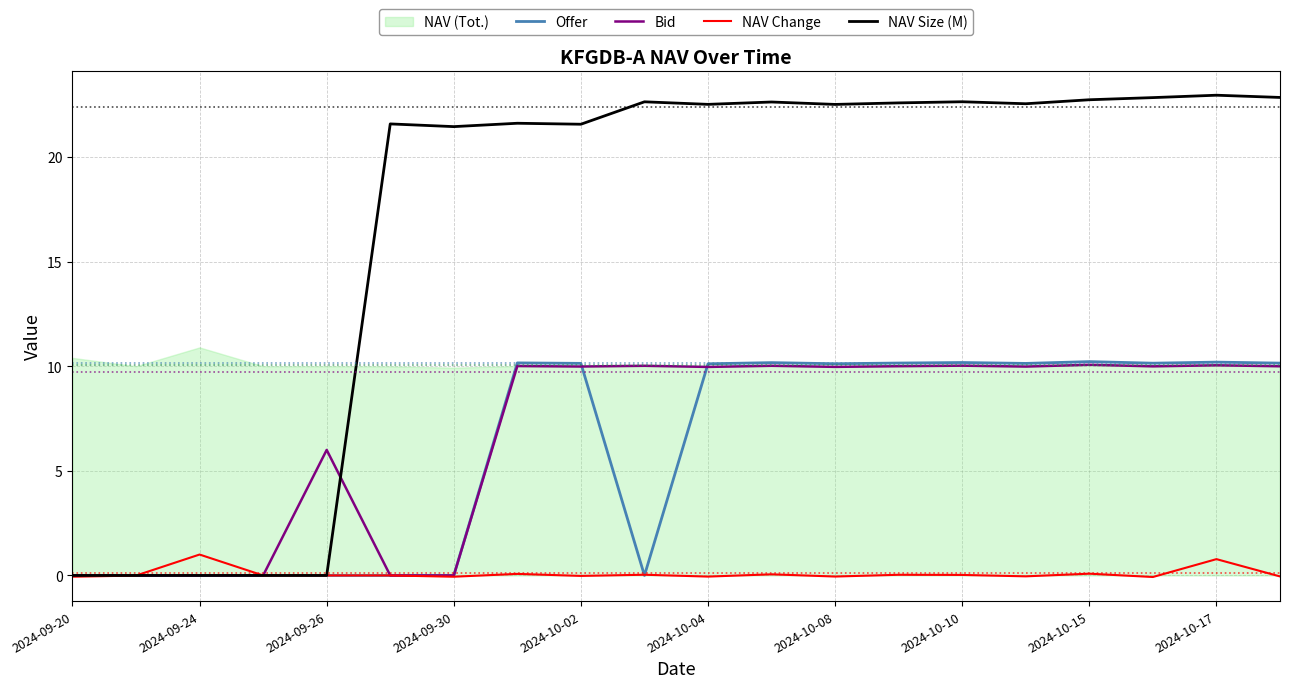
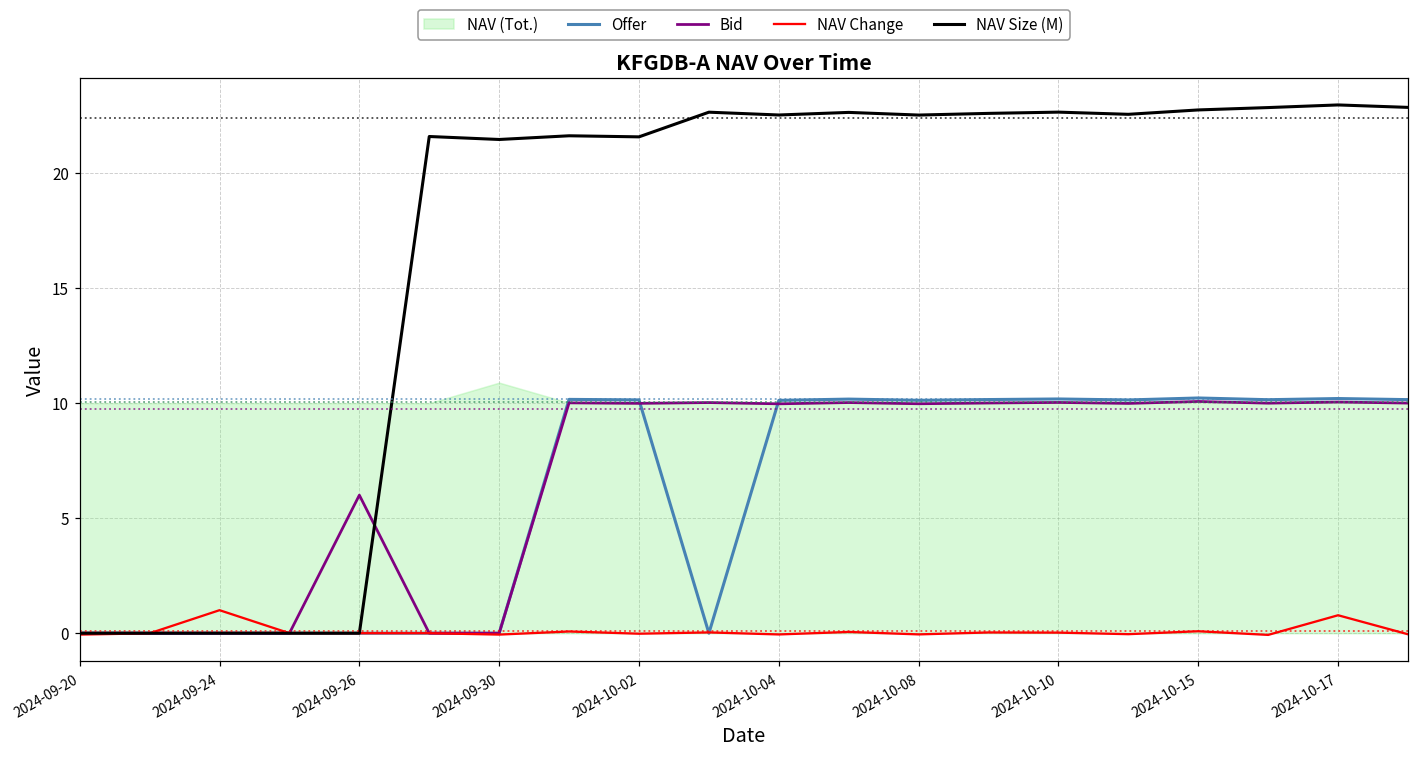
NAV (Tot.), 2024-09-20: 10.4 -> 10.0
NAV (Tot.), 2024-09-24: 10.9 -> 10.0
NAV (Tot.), 2024-09-30: 9.9 -> 10.9
